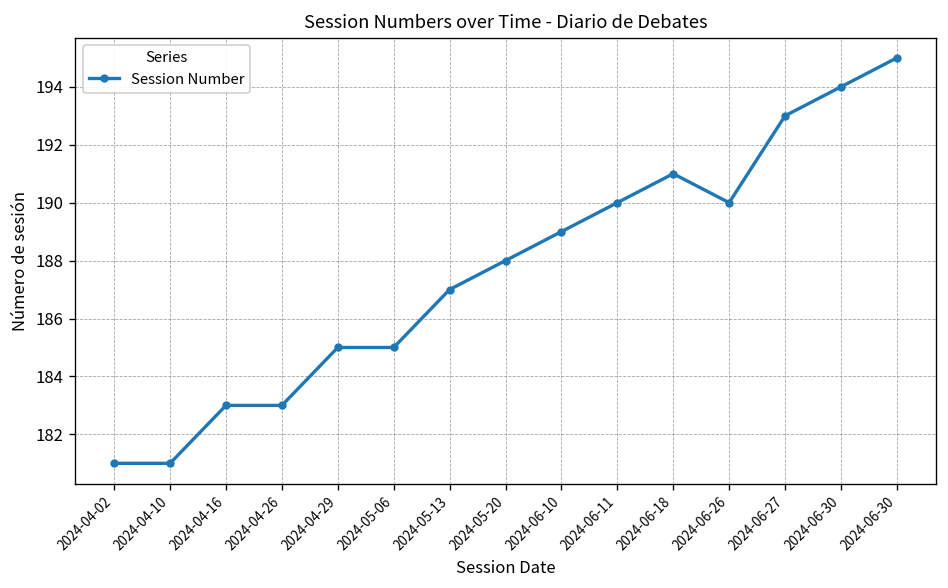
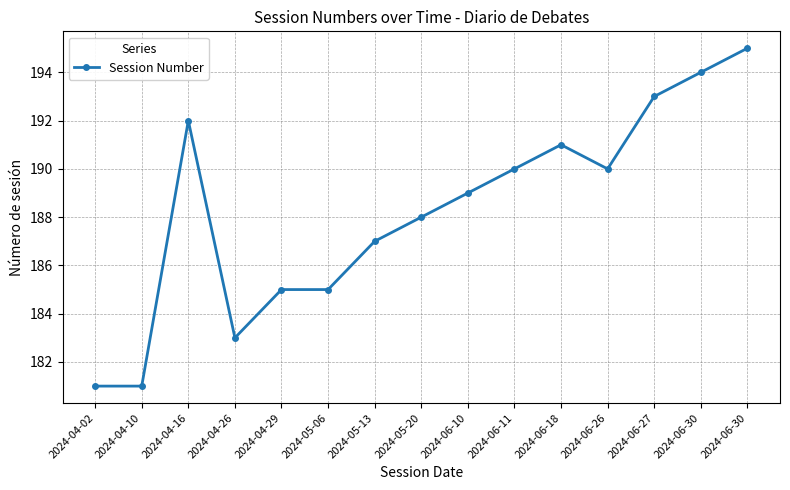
2024-04-16: 183 -> 192
